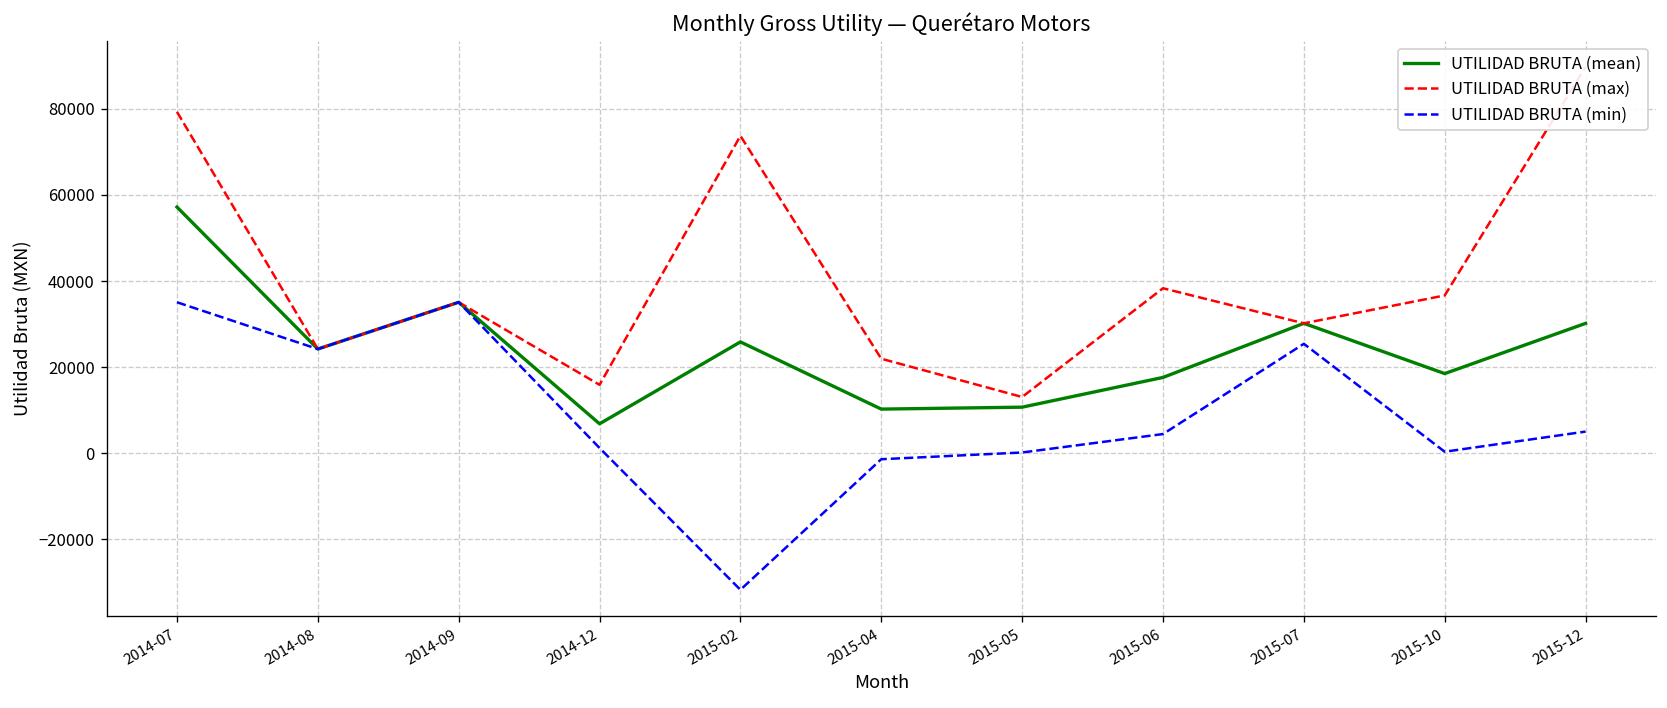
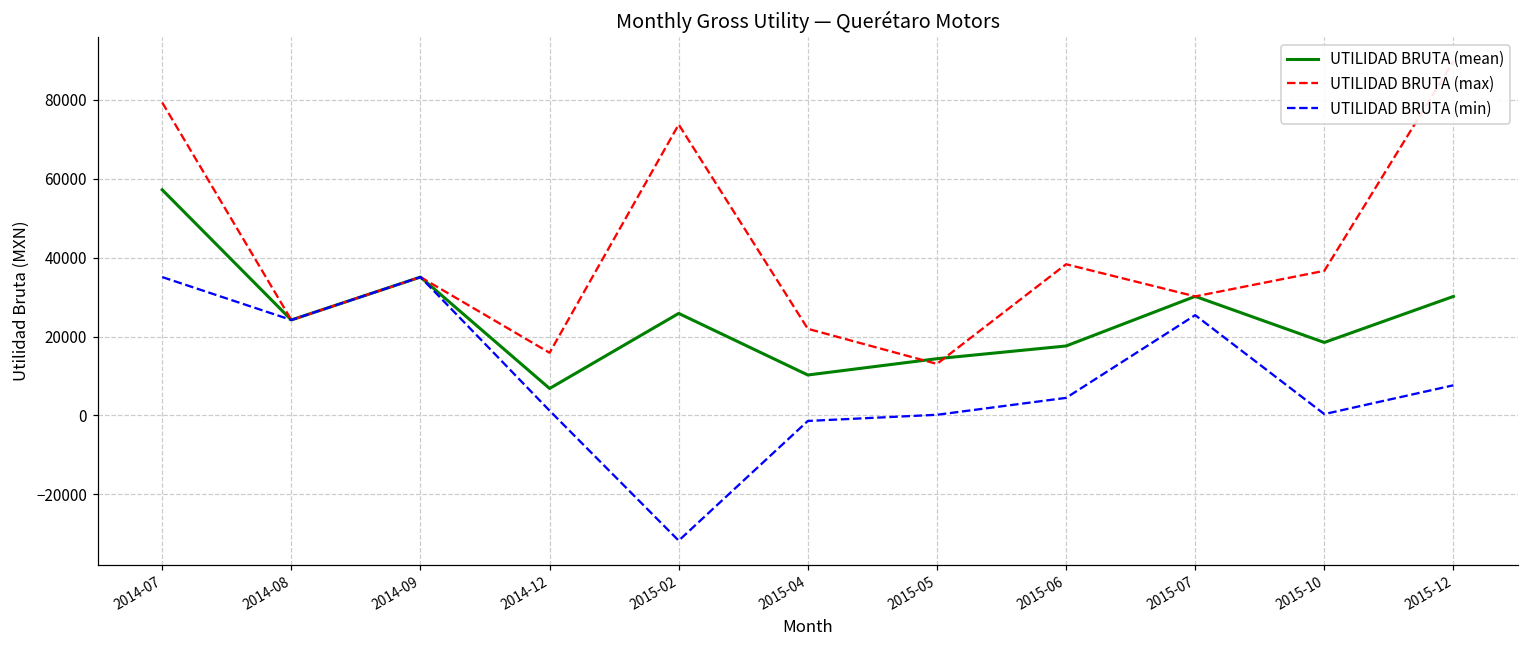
UTILIDAD BRUTA (mean), 2015-05: 11000 -> 14000
UTILIDAD BRUTA (min), 2015-12: 5000 -> 8000
